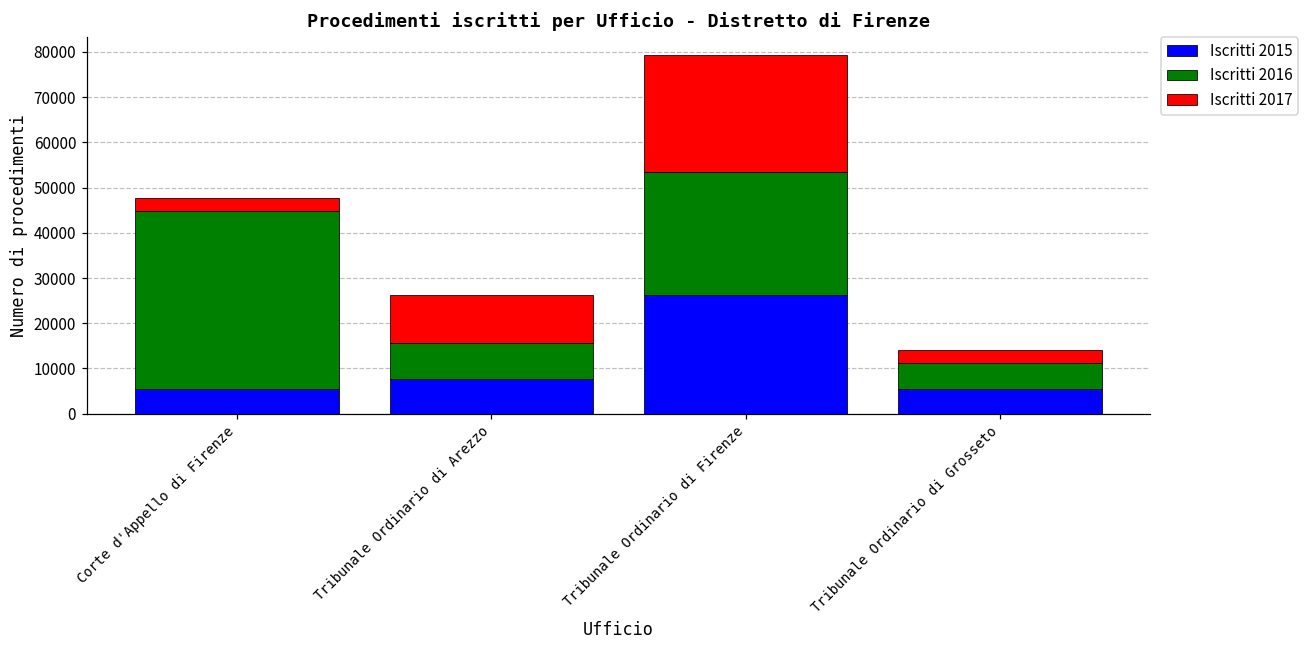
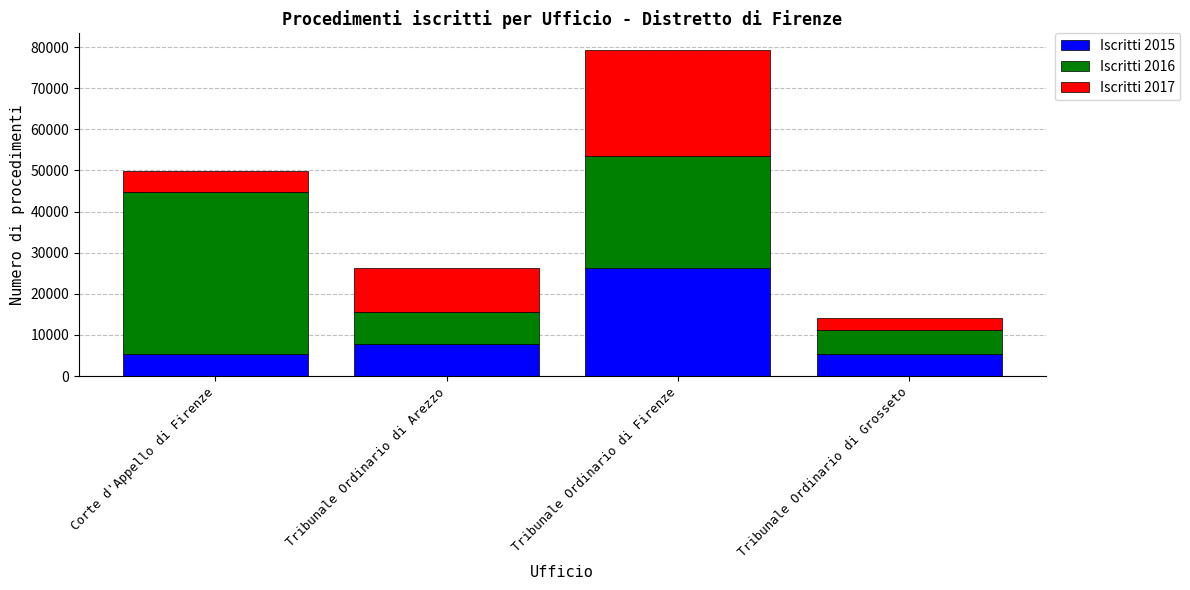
Iscritti 2017, Corte d'Appello di Firenze: 3000 -> 5000
